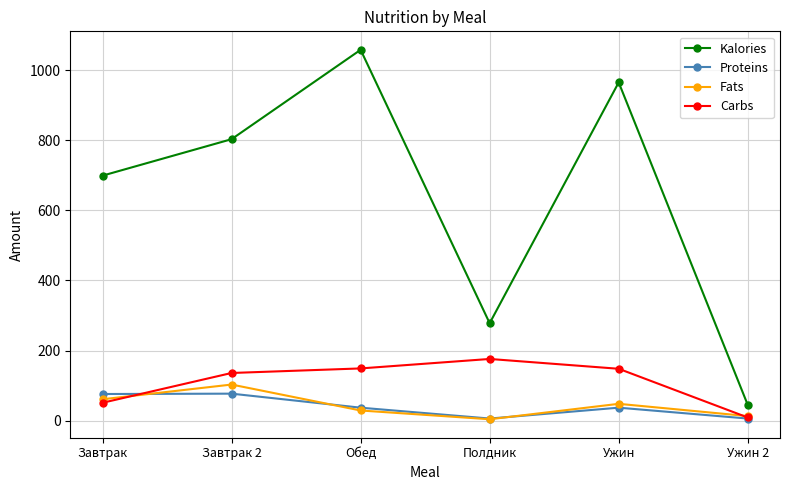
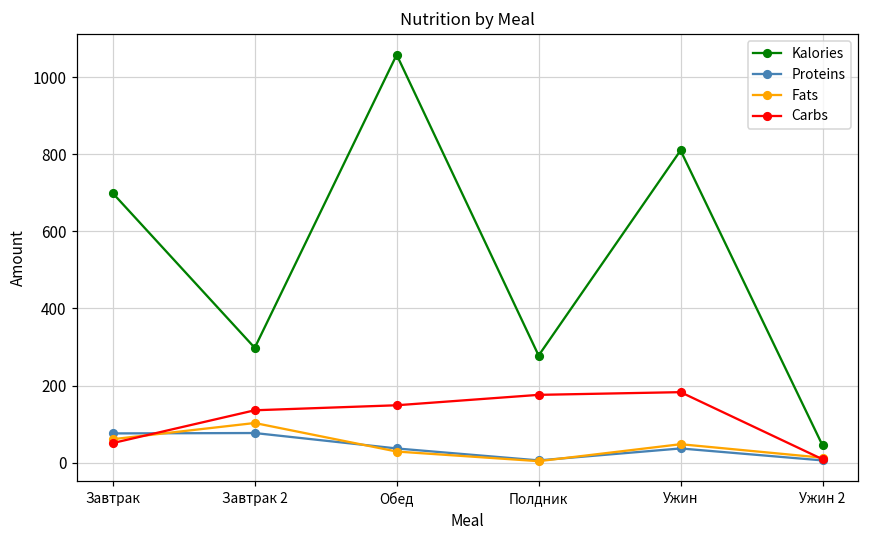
Kalories, Завтрак 2: 800 -> 300
Kalories, Ужин: 970 -> 810
Carbs, Ужин: 150 -> 180
